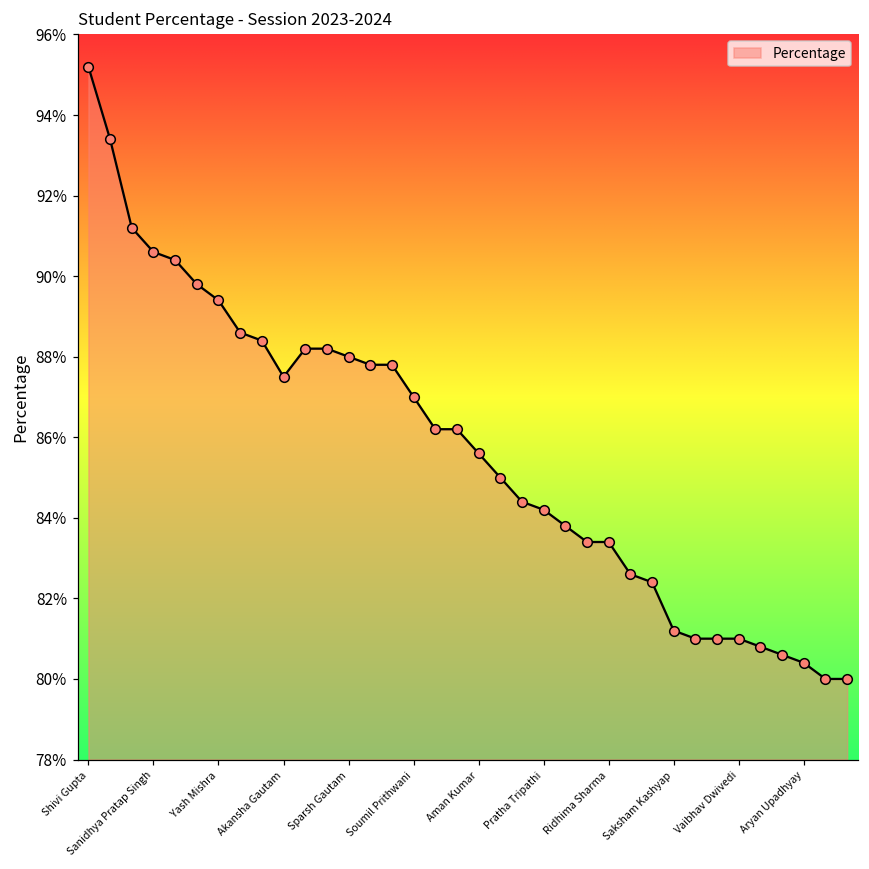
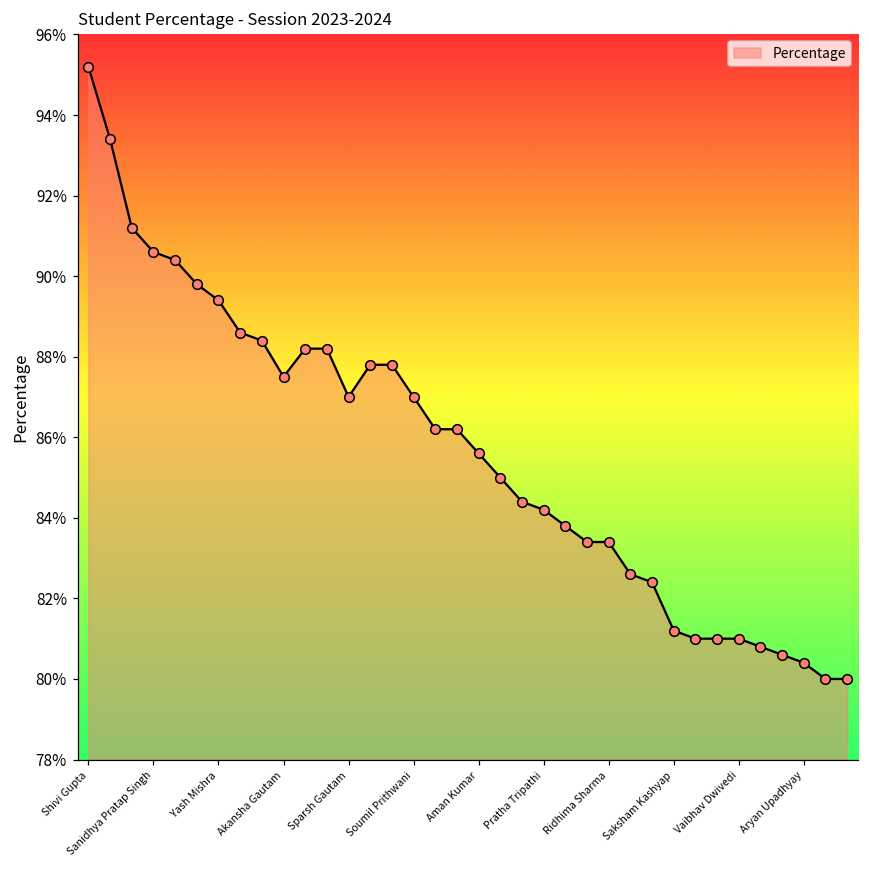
Sparsh Gautam: 88.0% -> 87.0%
